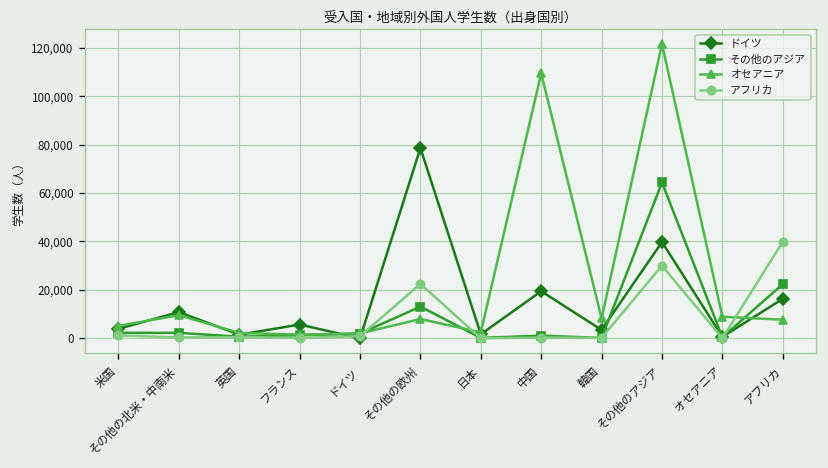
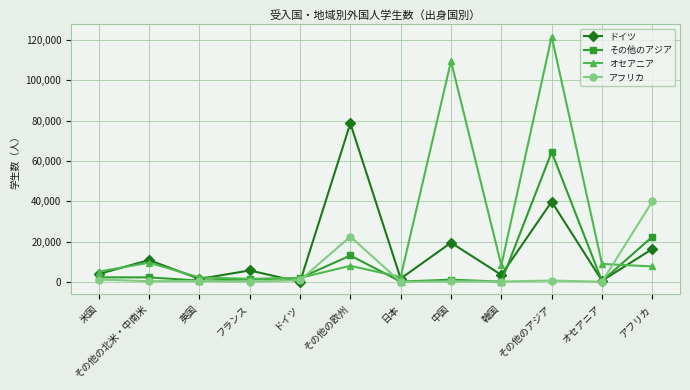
アフリカ, その他のアジア: 30,000 -> 1,000
